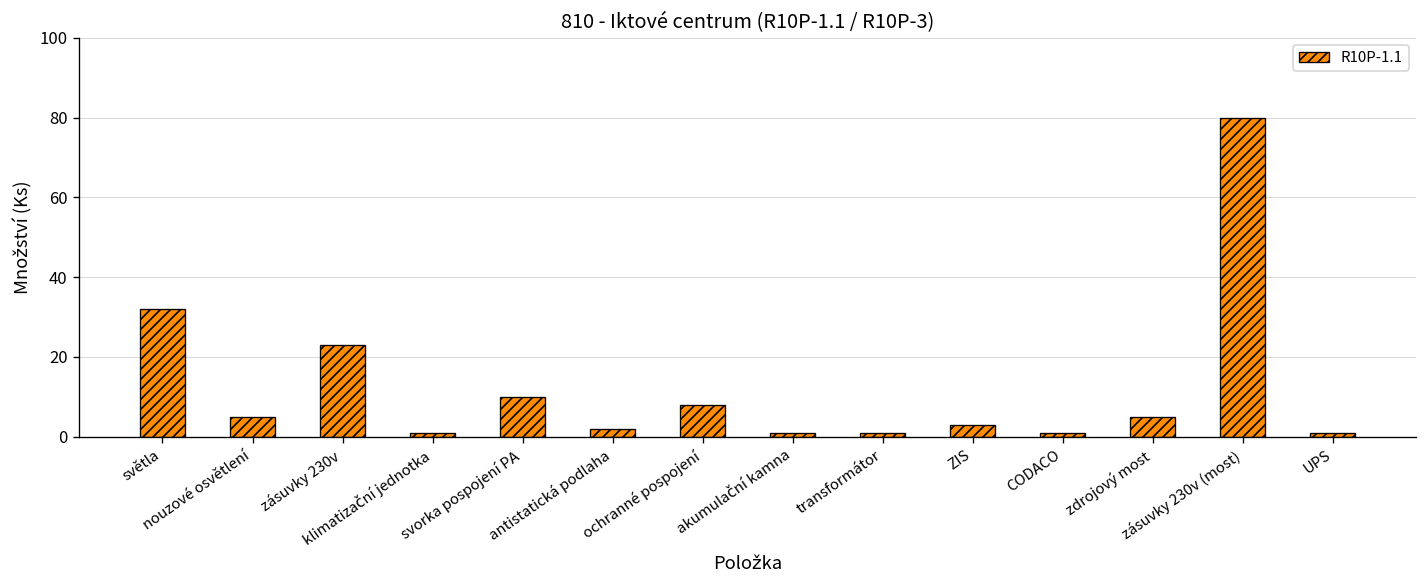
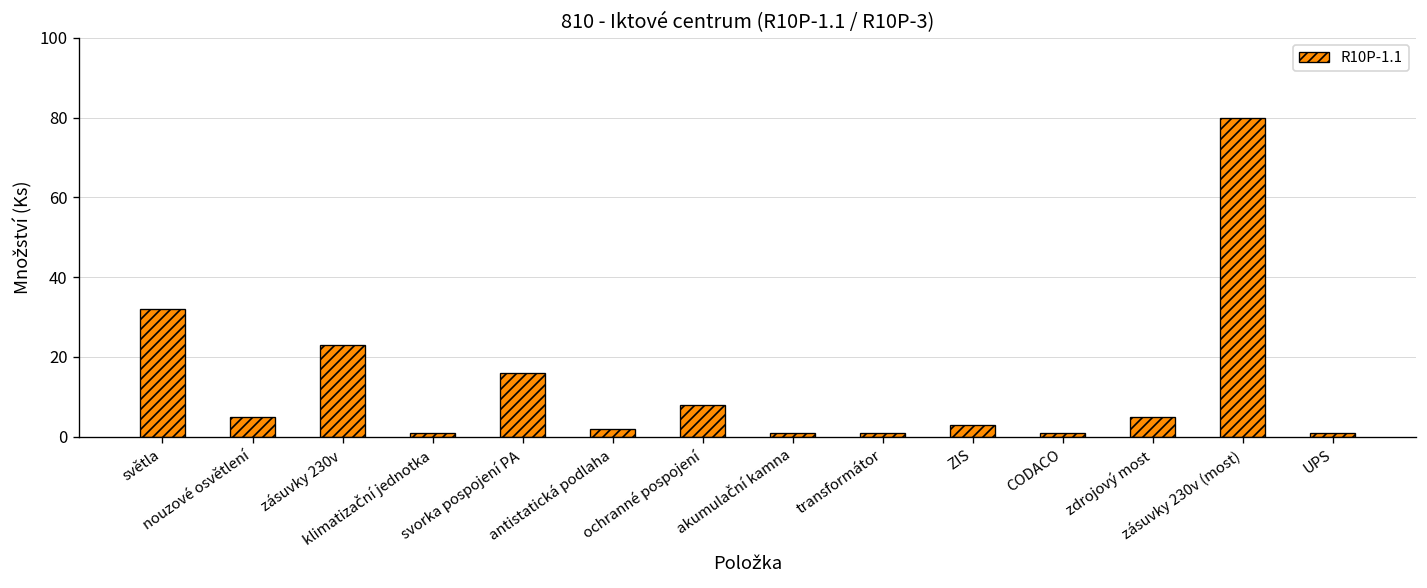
svorka pospojení PA: 10 -> 16
